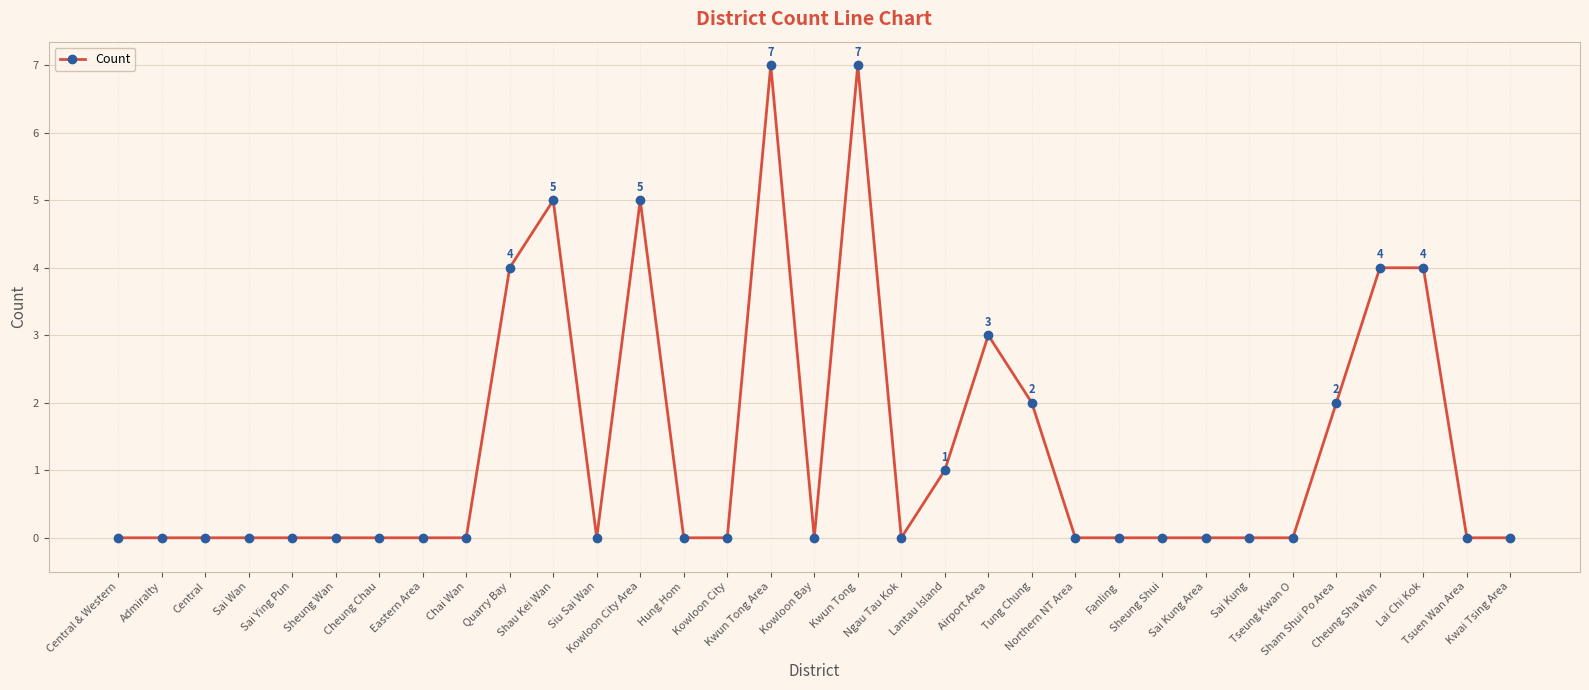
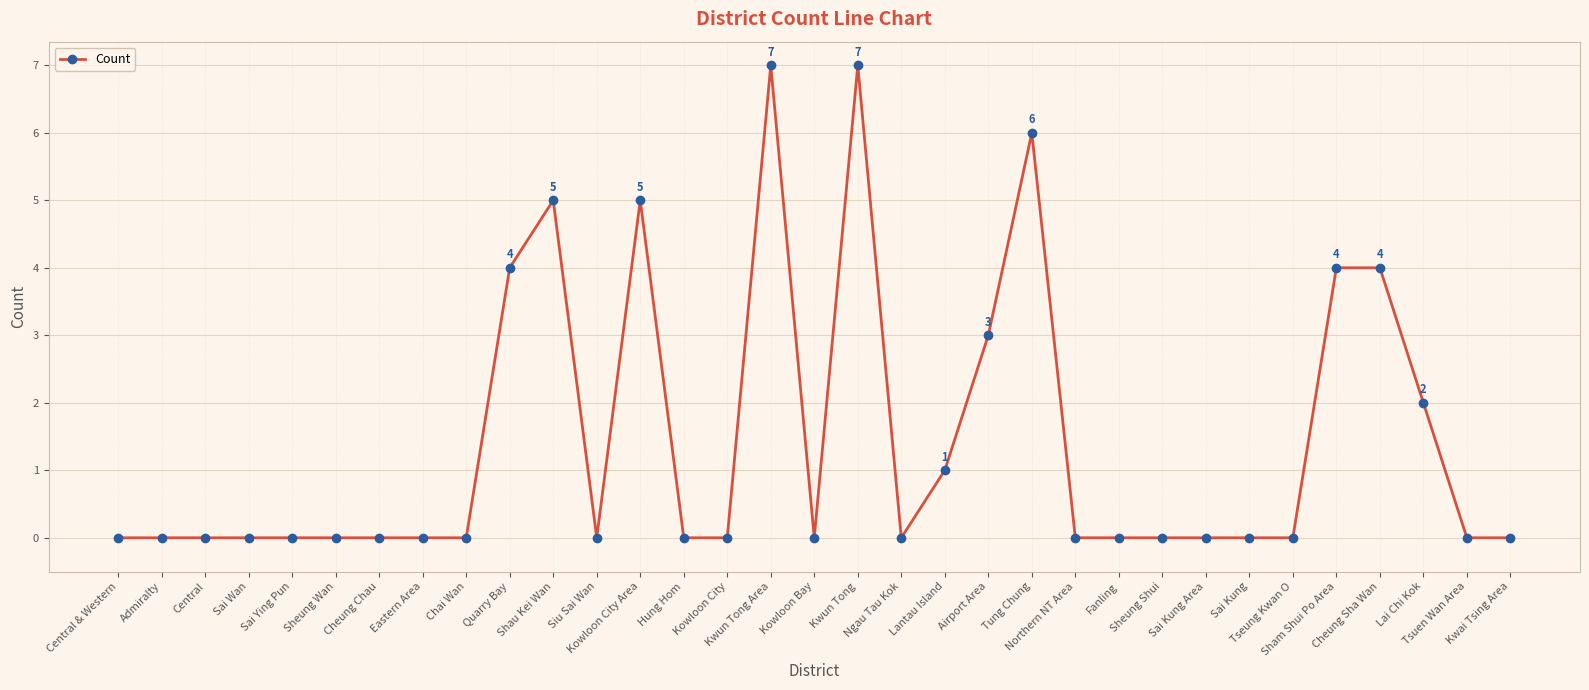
Tung Chung: 2 -> 6
Sham Shui Po Area: 2 -> 4
Lai Chi Kok: 4 -> 2
